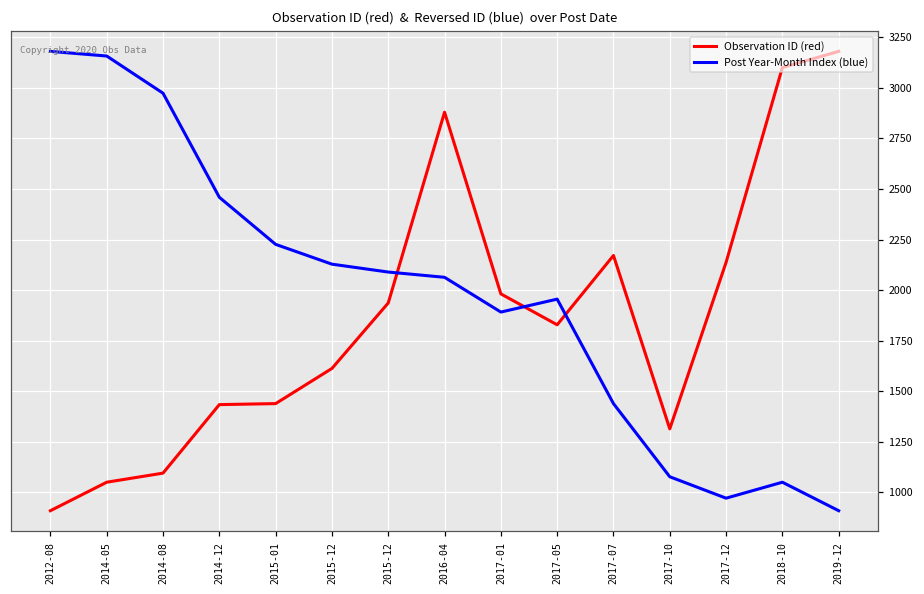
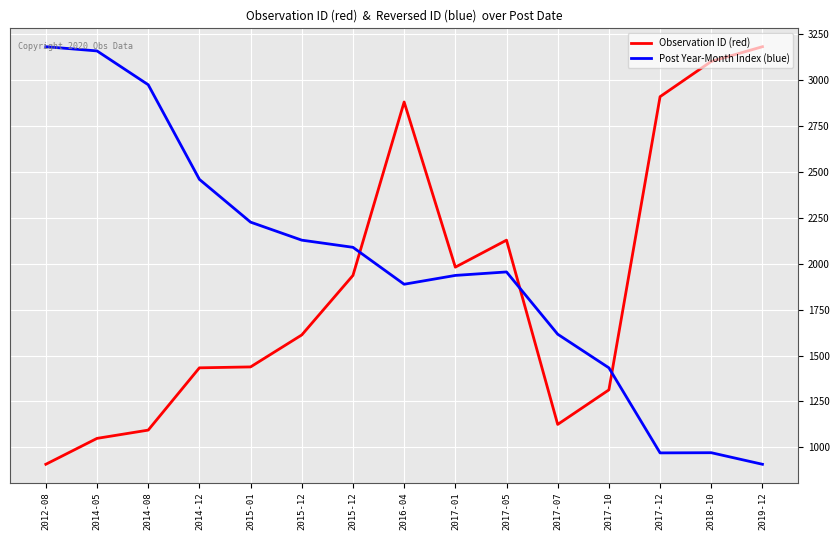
Post Year-Month Index (blue), 2016-04: 2060 -> 1890
Post Year-Month Index (blue), 2017-01: 1890 -> 1940
Observation ID (red), 2017-05: 1830 -> 2130
Observation ID (red), 2017-07: 2170 -> 1130
Post Year-Month Index (blue), 2017-07: 1440 -> 1620
Post Year-Month Index (blue), 2017-10: 1080 -> 1430
Observation ID (red), 2017-12: 2140 -> 2910
Post Year-Month Index (blue), 2018-10: 1050 -> 970
